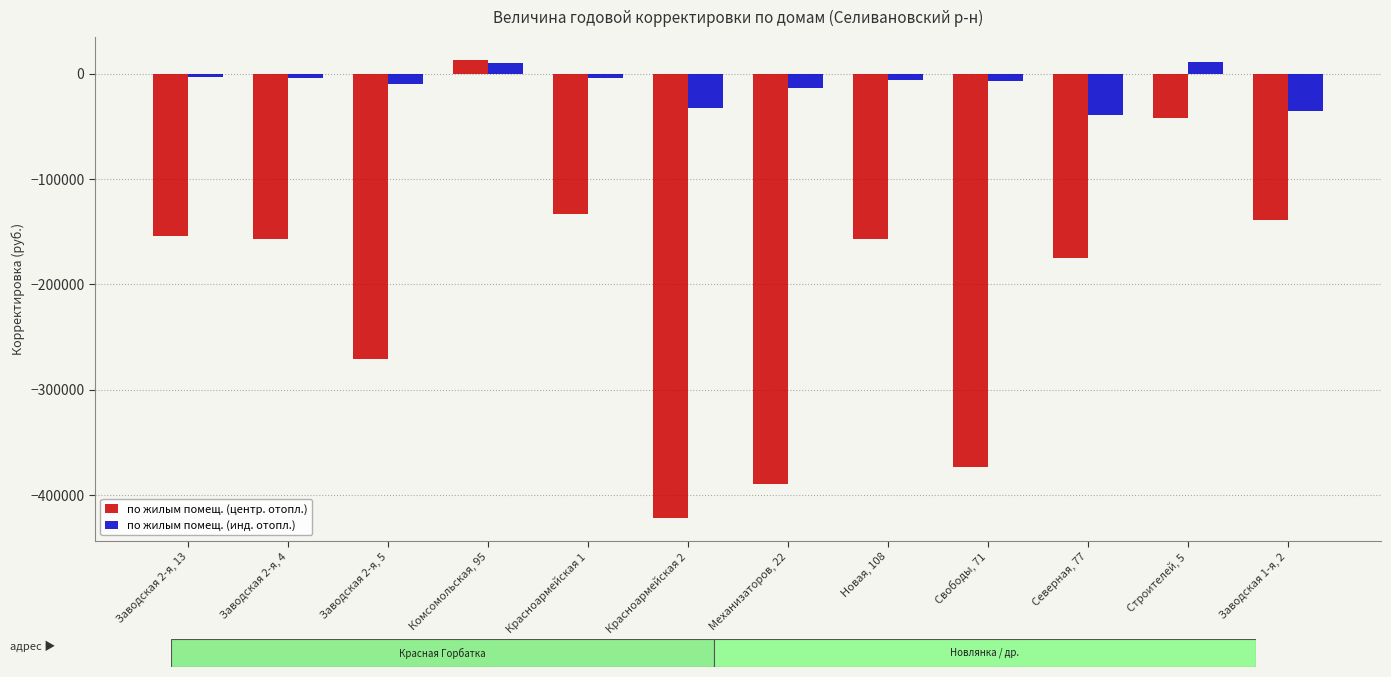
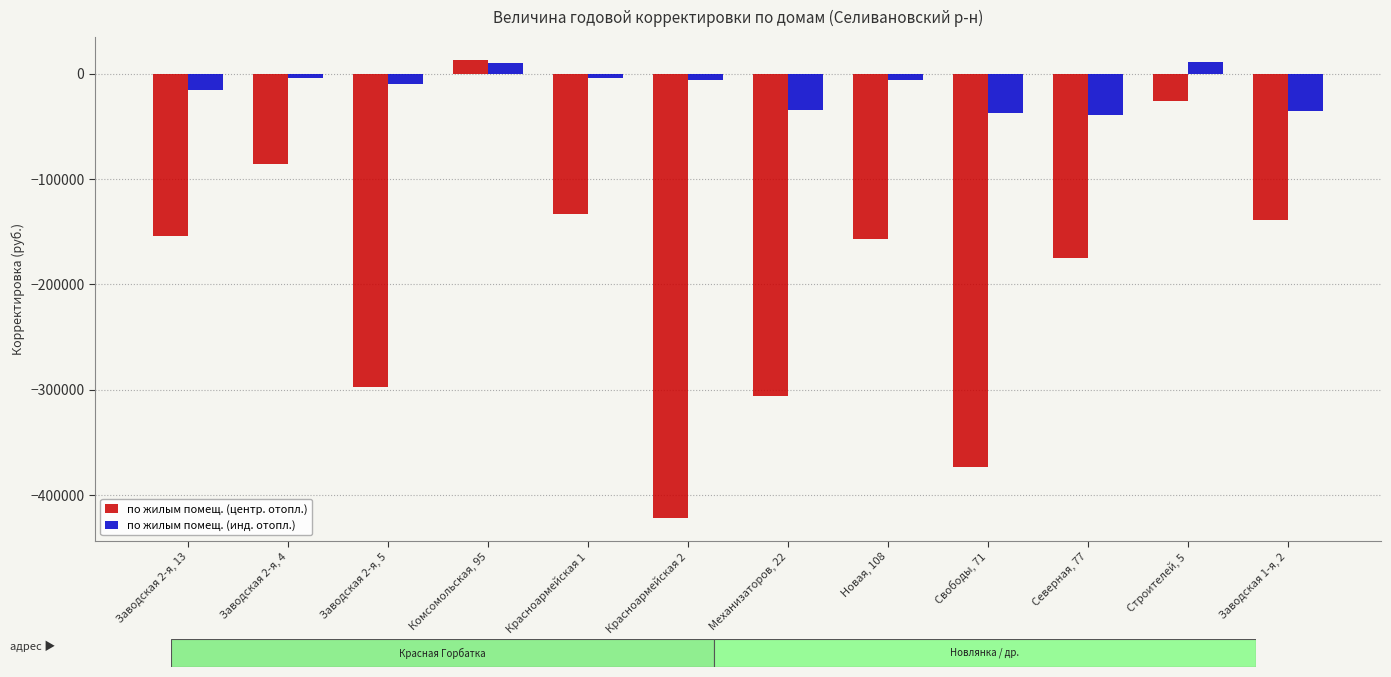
по жилым помещ. (инд. отопл.), Заводская 2-я, 13: -3000 -> -15000
по жилым помещ. (центр. отопл.), Заводская 2-я, 4: -157000 -> -86000
по жилым помещ. (центр. отопл.), Заводская 2-я, 5: -271000 -> -297000
по жилым помещ. (инд. отопл.), Красноармейская 2: -33000 -> -6000
по жилым помещ. (центр. отопл.), Механизаторов, 22: -389000 -> -306000
по жилым помещ. (инд. отопл.), Механизаторов, 22: -13000 -> -34000
по жилым помещ. (инд. отопл.), Свободы, 71: -7000 -> -38000
по жилым помещ. (центр. отопл.), Строителей, 5: -42000 -> -26000
